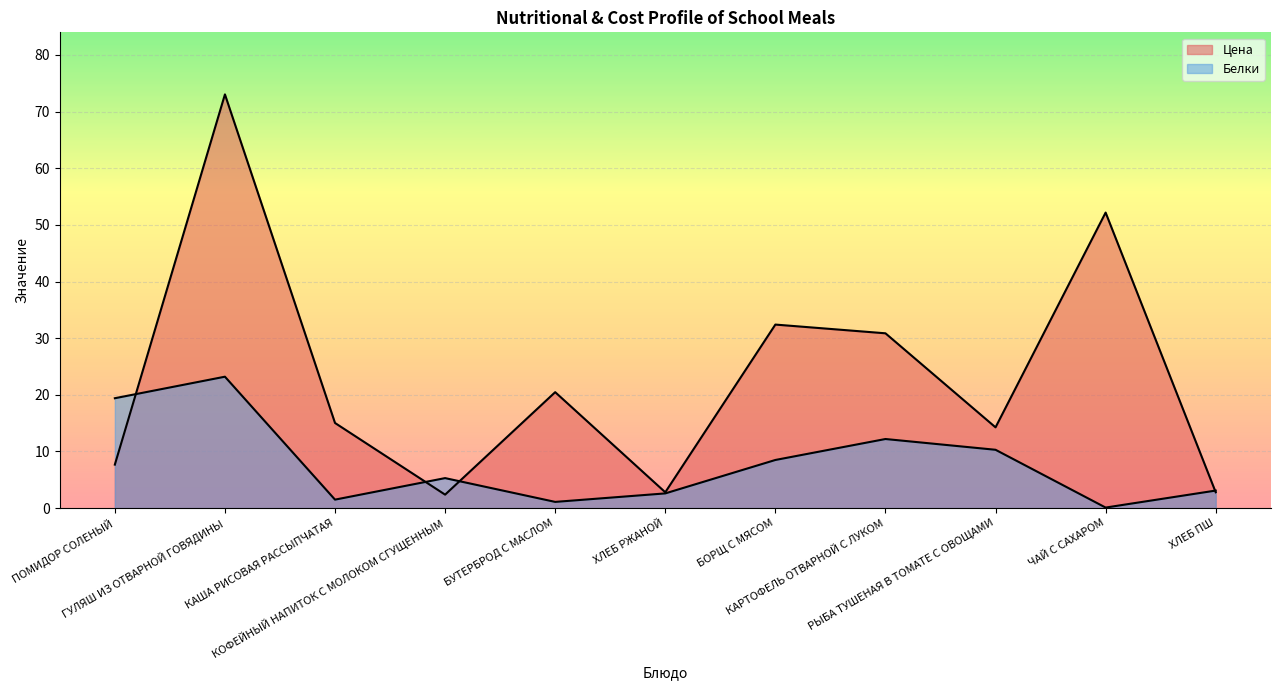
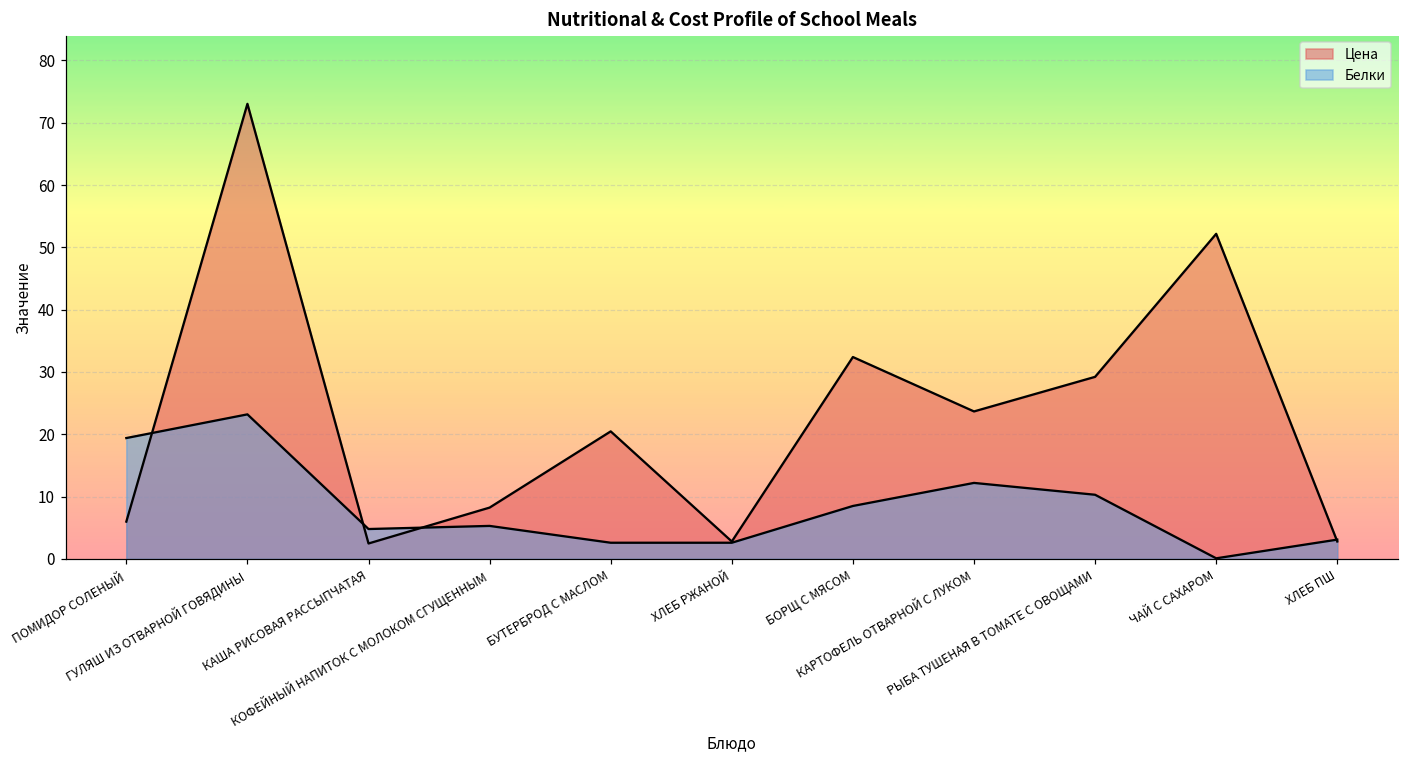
Цена, ПОМИДОР СОЛЕНЫЙ: 8 -> 6
Цена, КАША РИСОВАЯ РАССЫПЧАТАЯ: 15 -> 2
Белки, КАША РИСОВАЯ РАССЫПЧАТАЯ: 2 -> 5
Цена, КОФЕЙНЫЙ НАПИТОК С МОЛОКОМ СГУЩЕННЫМ: 2 -> 8
Белки, БУТЕРБРОД С МАСЛОМ: 1 -> 3
Цена, КАРТОФЕЛЬ ОТВАРНОЙ С ЛУКОМ: 31 -> 24
Цена, РЫБА ТУШЕНАЯ В ТОМАТЕ С ОВОЩАМИ: 14 -> 29
